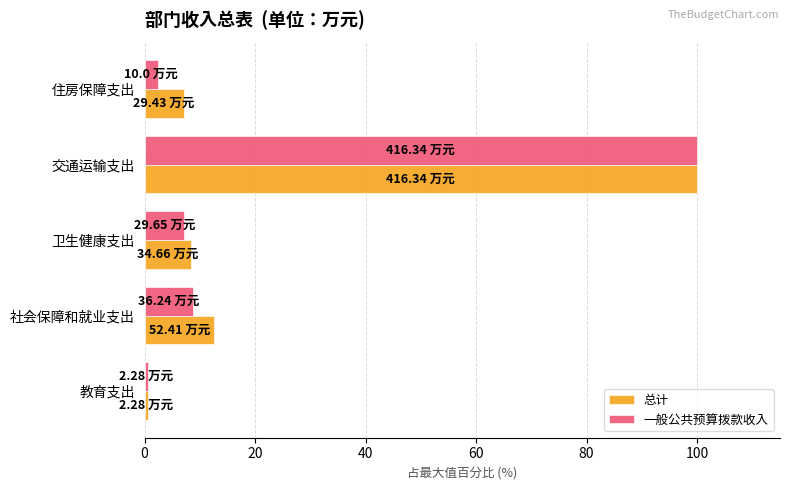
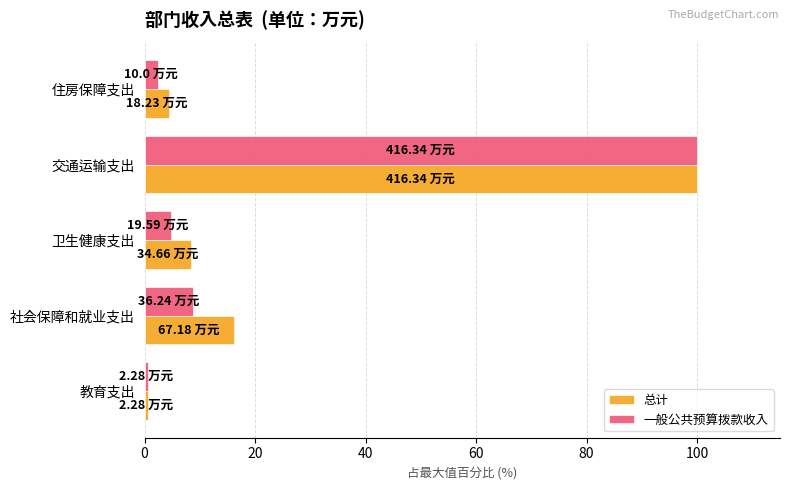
总计, 住房保障支出: 29.43 -> 18.23
一般公共预算拨款收入, 卫生健康支出: 29.65 -> 19.59
总计, 社会保障和就业支出: 52.41 -> 67.18
